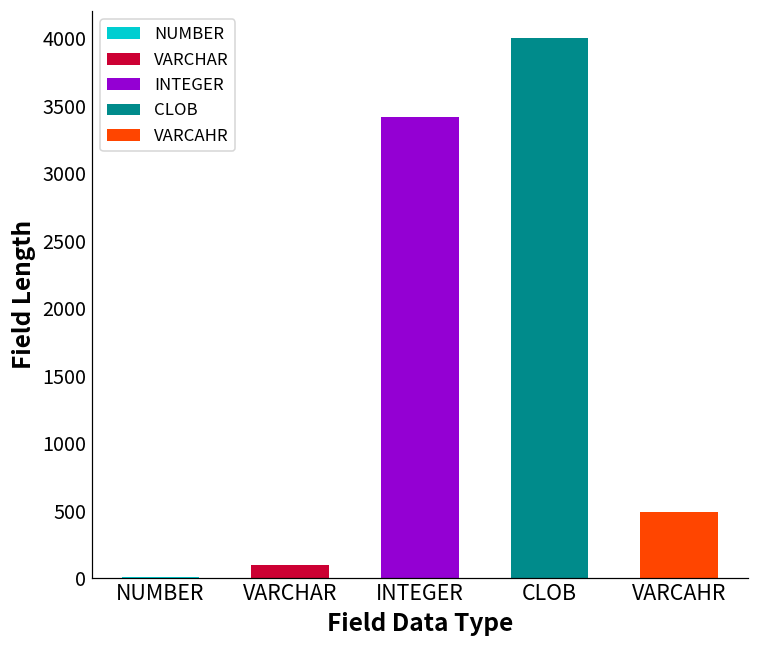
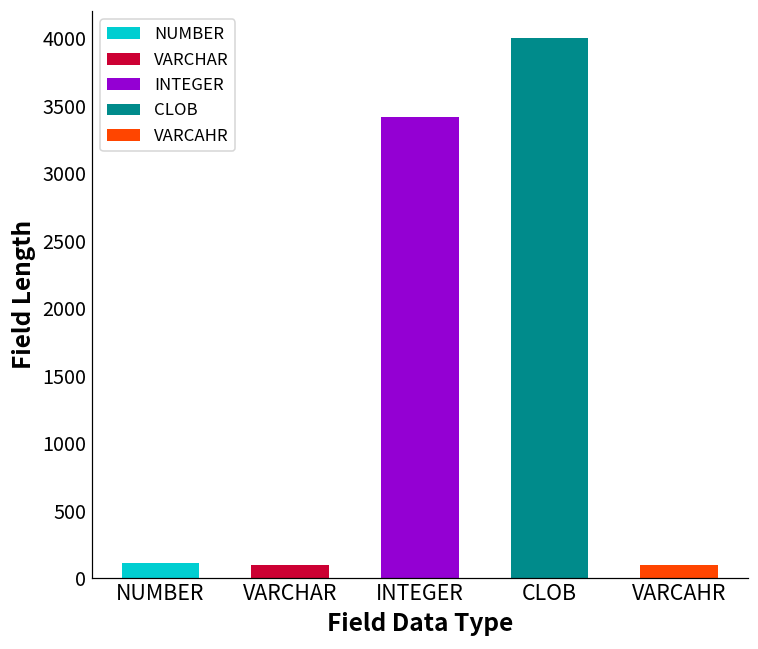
NUMBER: 10 -> 110
VARCAHR: 490 -> 100
